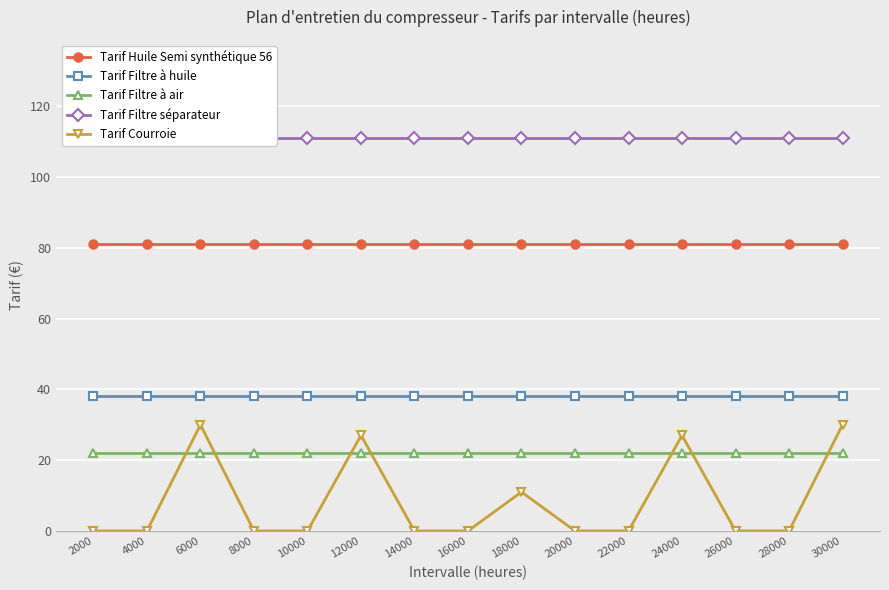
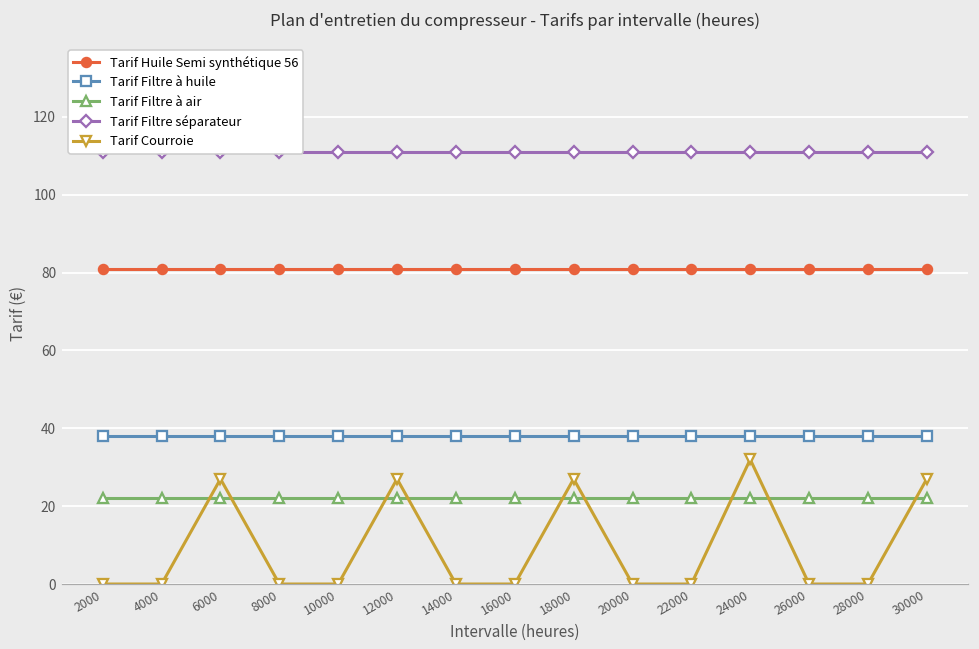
Tarif Courroie, 6000: 30 -> 27
Tarif Courroie, 18000: 11 -> 27
Tarif Courroie, 24000: 27 -> 32
Tarif Courroie, 30000: 30 -> 27
